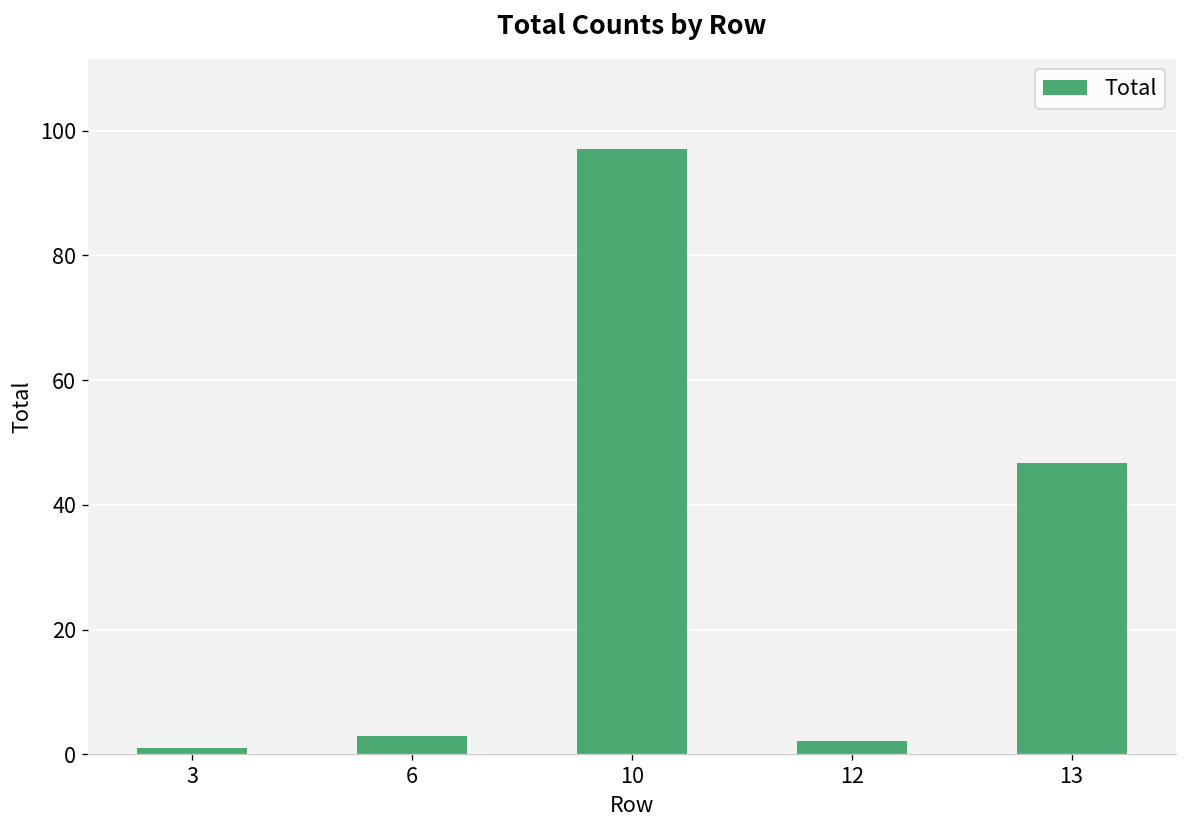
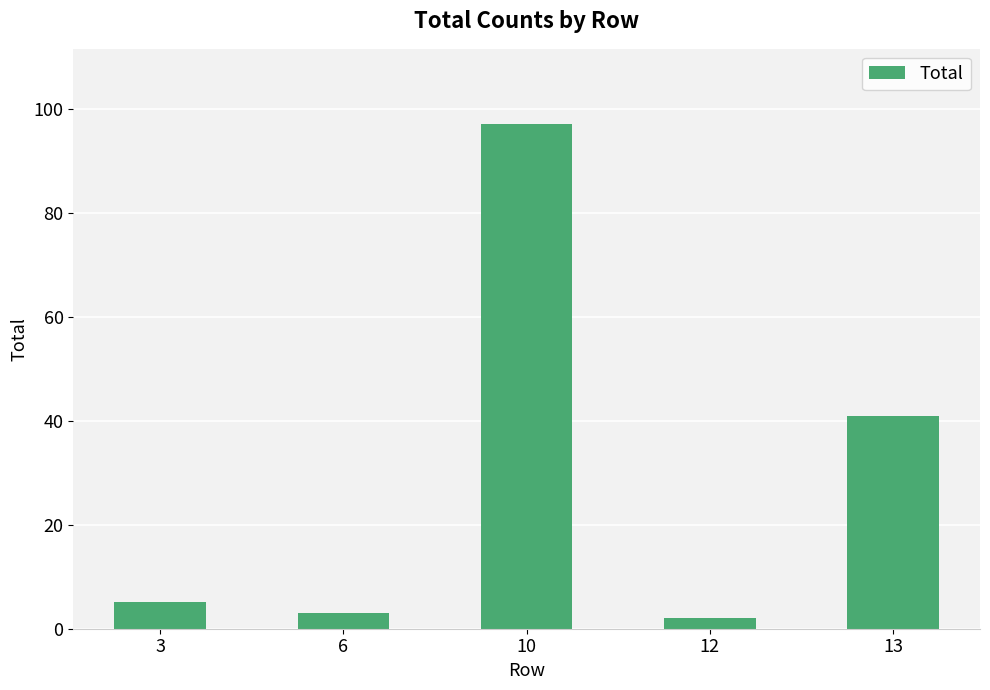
3: 1 -> 5
13: 47 -> 41
